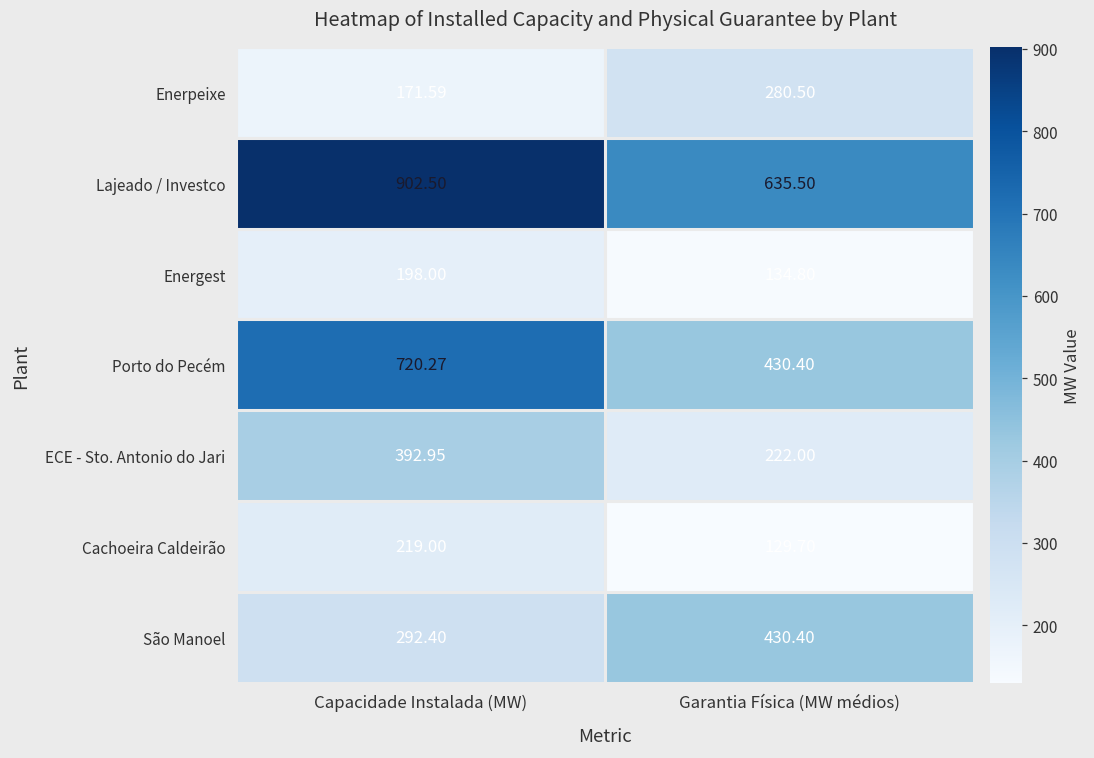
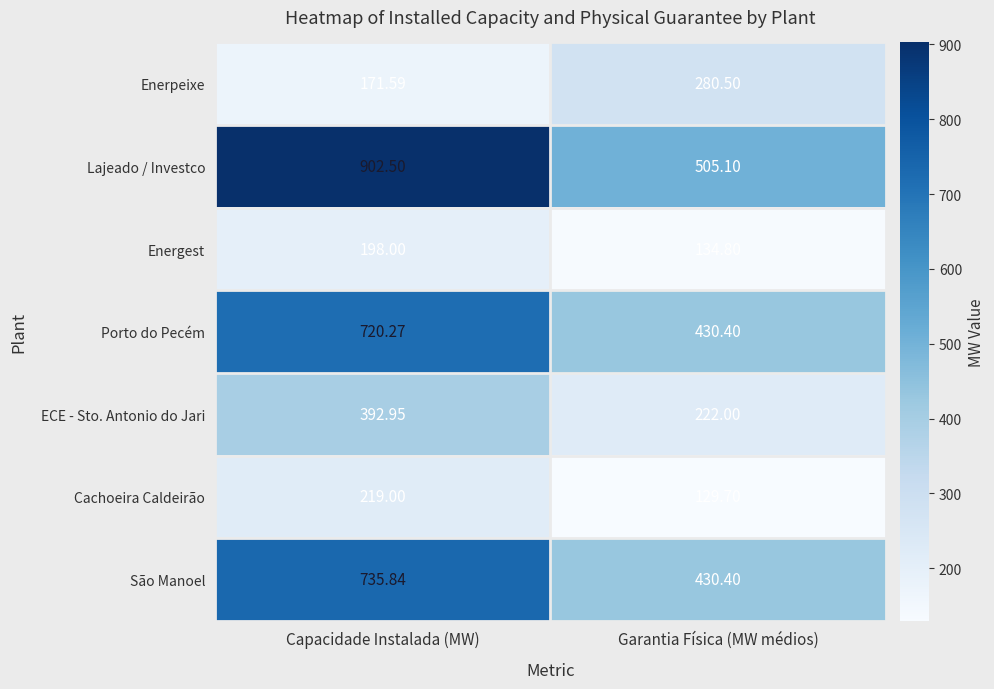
Lajeado / Investco, Garantia Física (MW médios): 635.50 -> 505.10
São Manoel, Capacidade Instalada (MW): 292.40 -> 735.84
